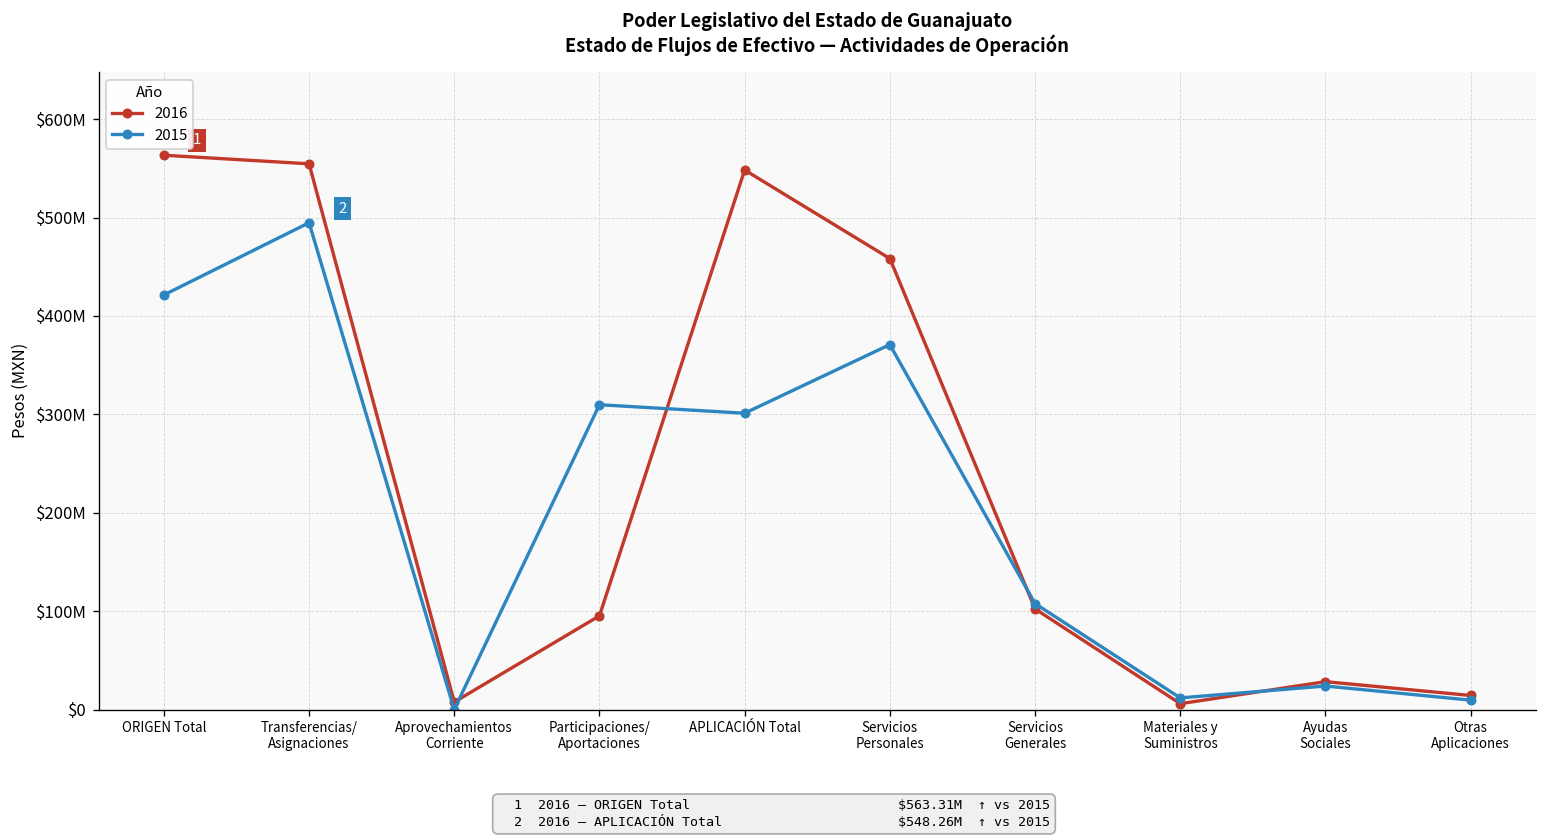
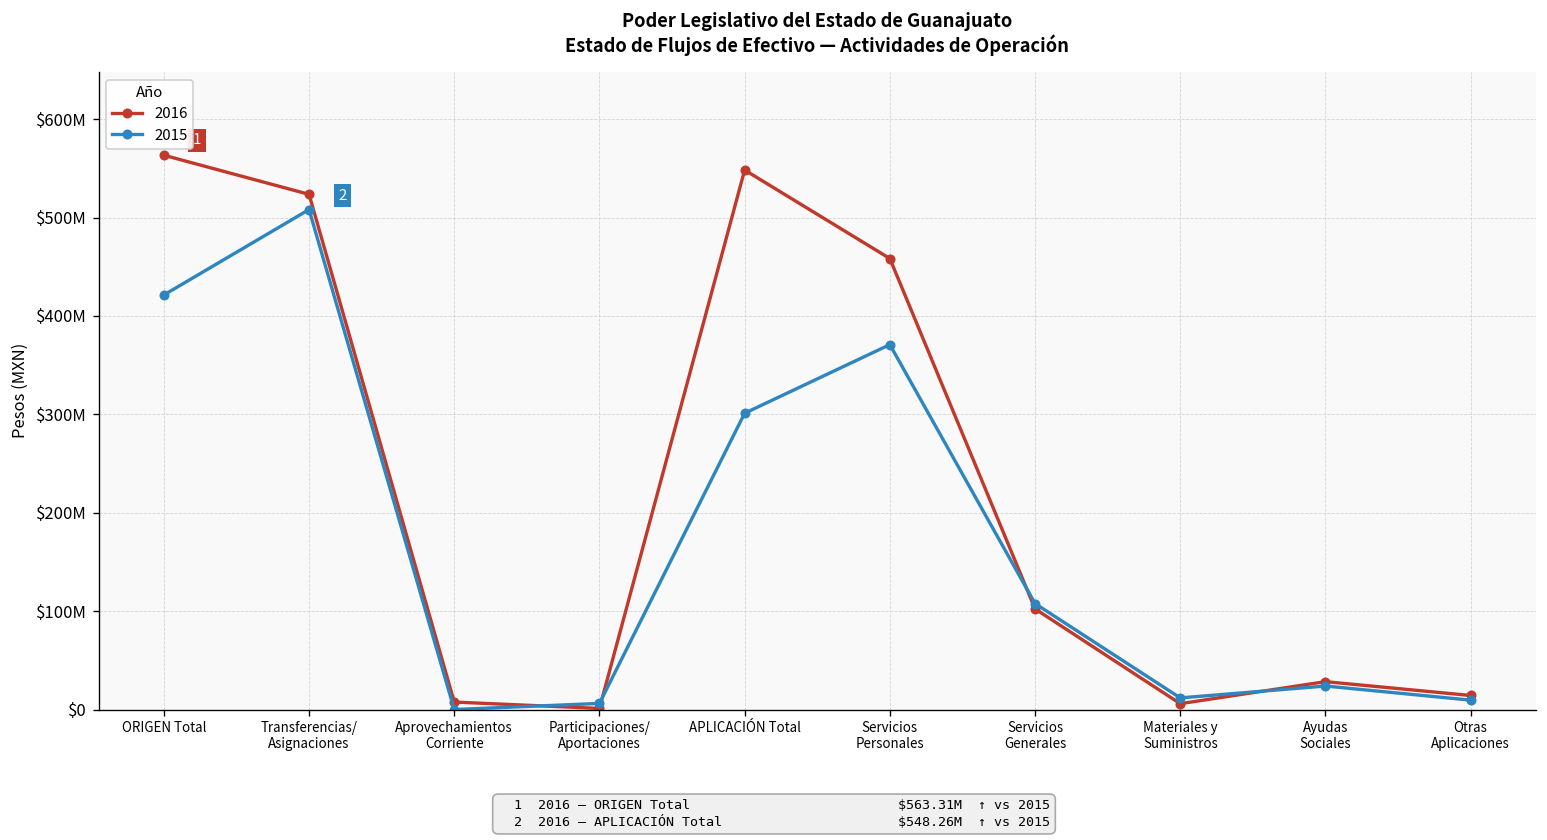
2016, Transferencias/ Asignaciones: $550000000 -> $520000000
2015, Transferencias/ Asignaciones: $490000000 -> $510000000
2016, Participaciones/ Aportaciones: $100000000 -> $0
2015, Participaciones/ Aportaciones: $310000000 -> $10000000
